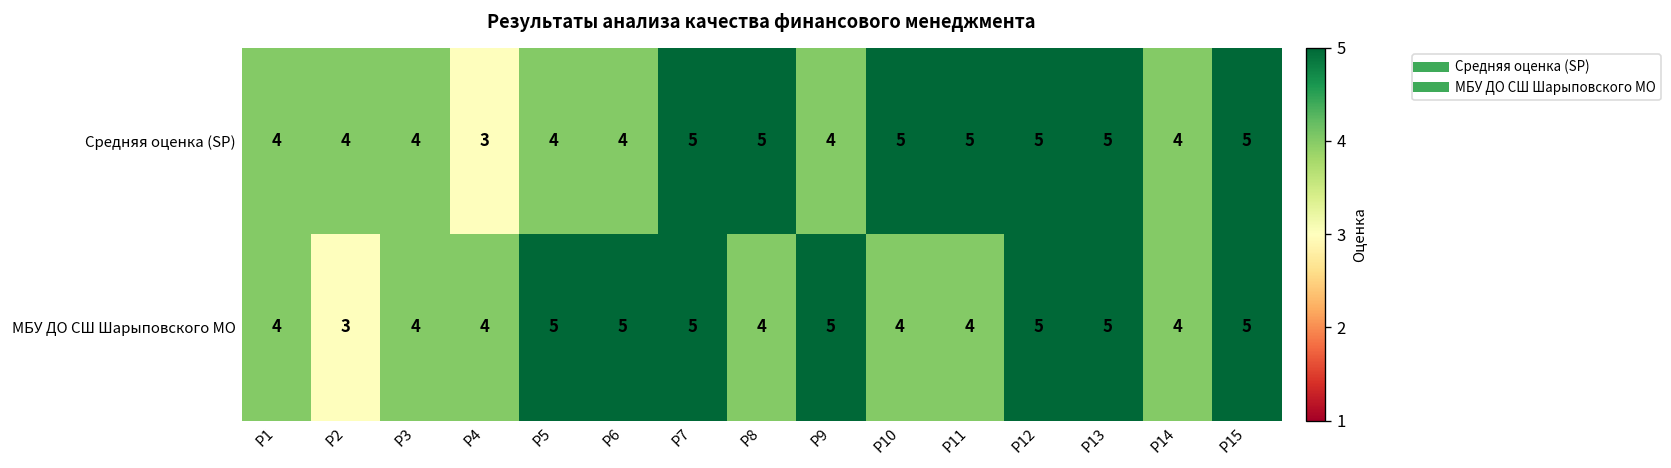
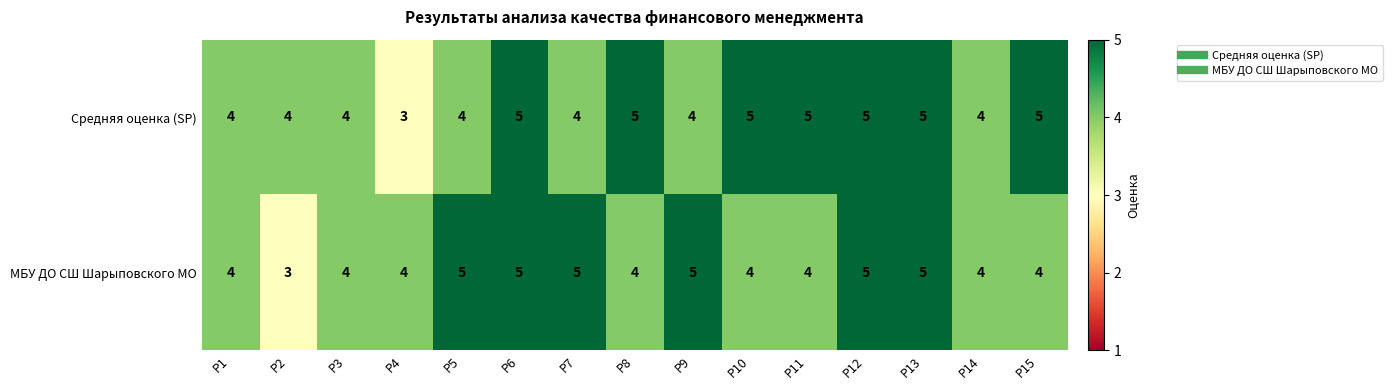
Средняя оценка (SP), Р6: 4 -> 5
Средняя оценка (SP), Р7: 5 -> 4
МБУ ДО СШ Шарыповского МО, Р15: 5 -> 4
